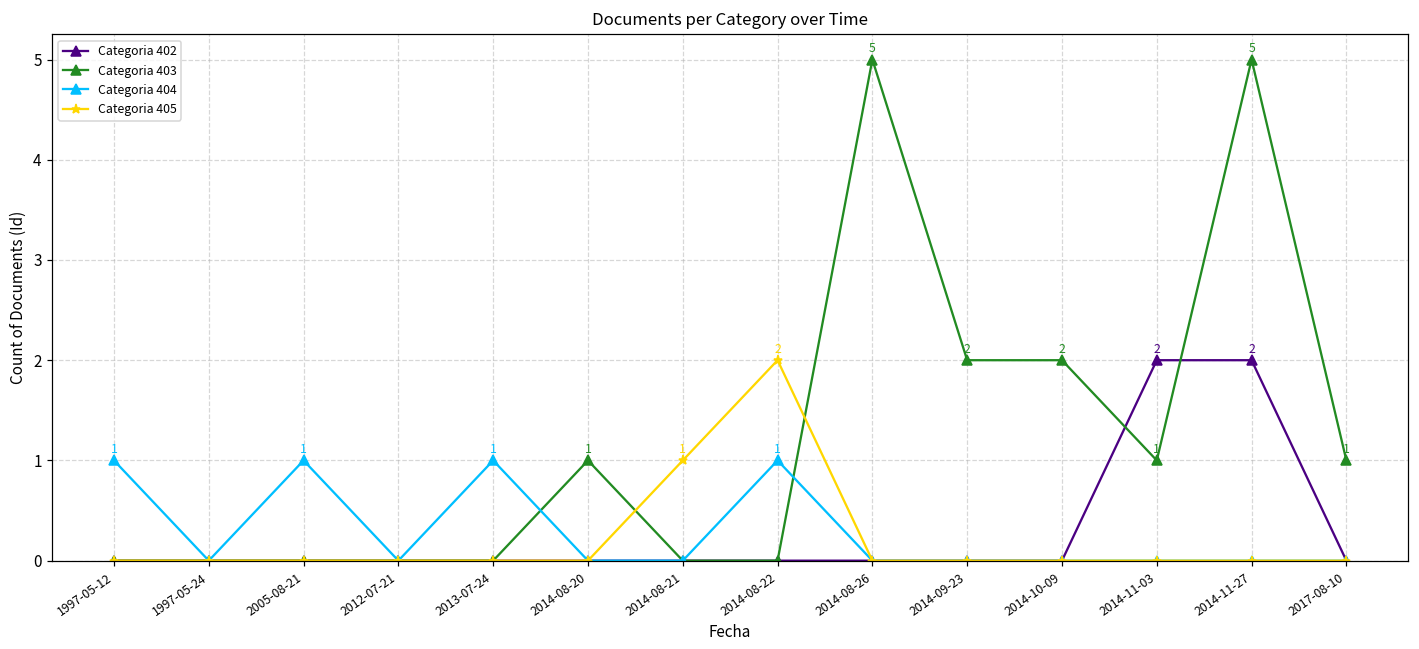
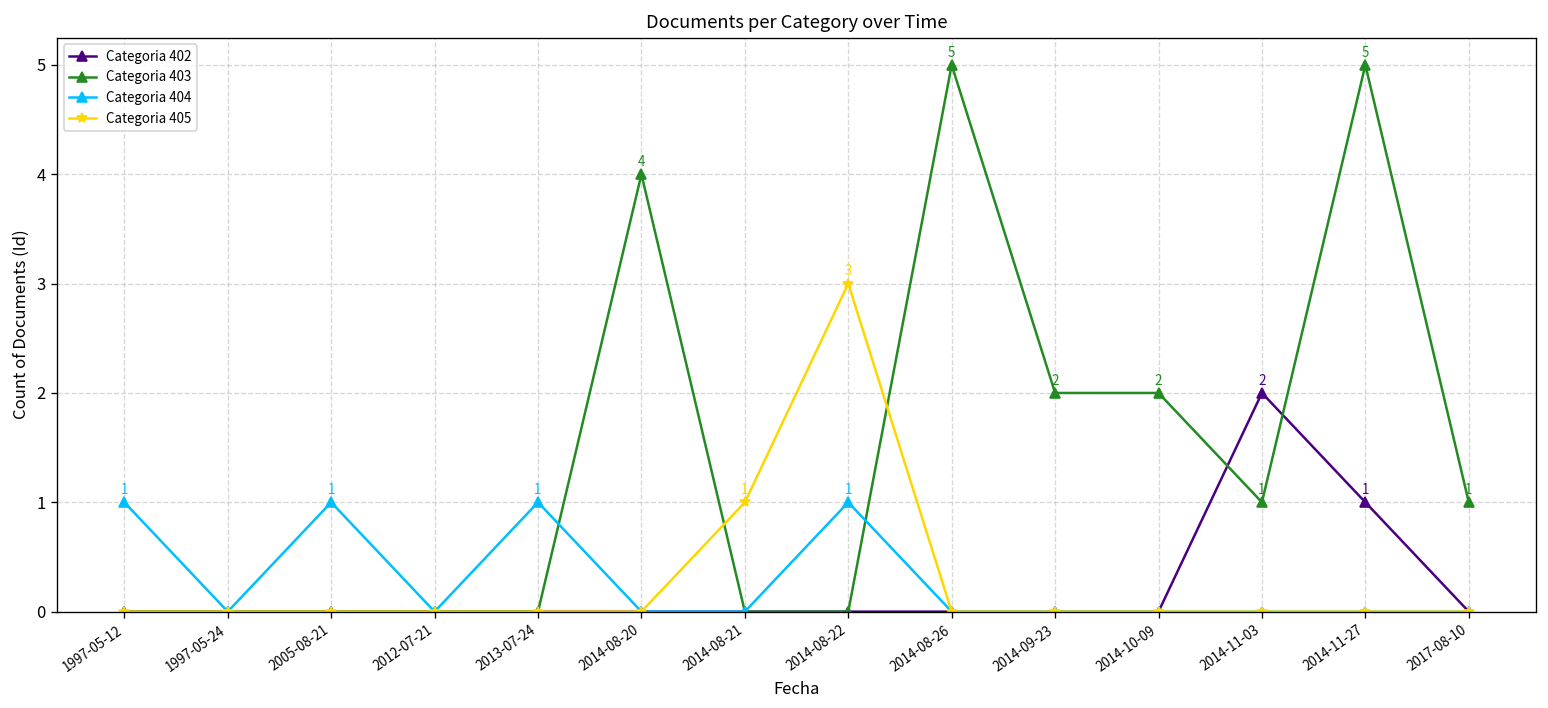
Categoria 403, 2014-08-20: 1 -> 4
Categoria 405, 2014-08-22: 2 -> 3
Categoria 402, 2014-11-27: 2 -> 1
